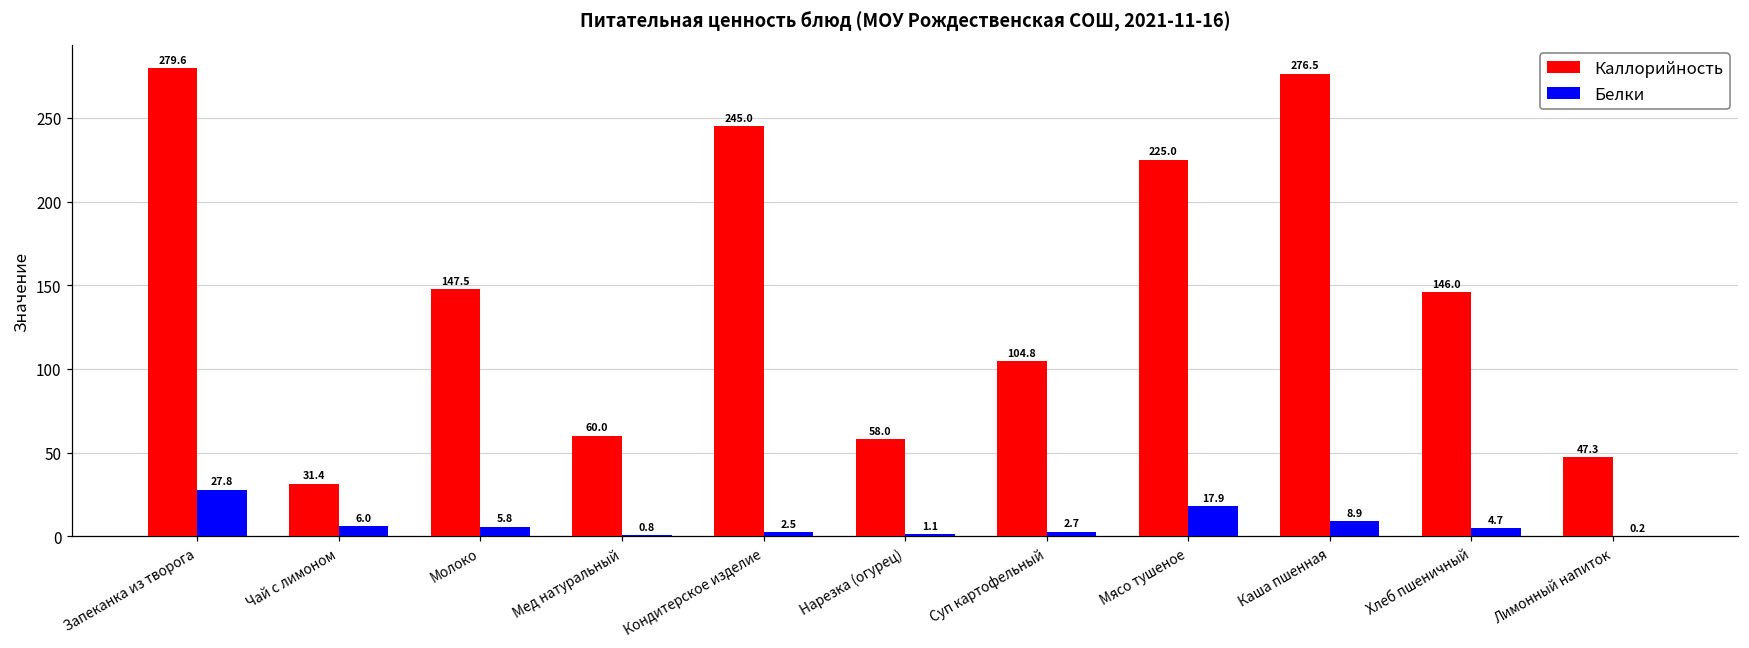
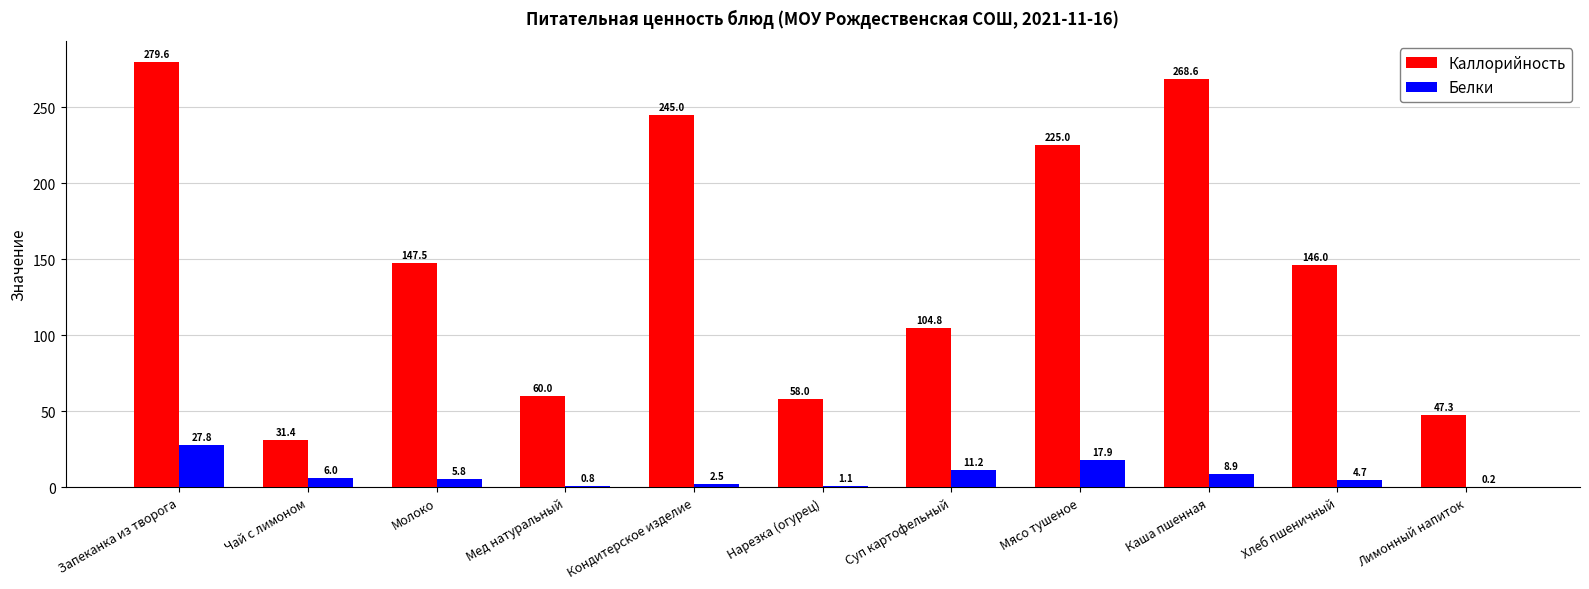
Белки, Суп картофельный: 2.7 -> 11.2
Каллорийность, Каша пшенная: 276.5 -> 268.6
